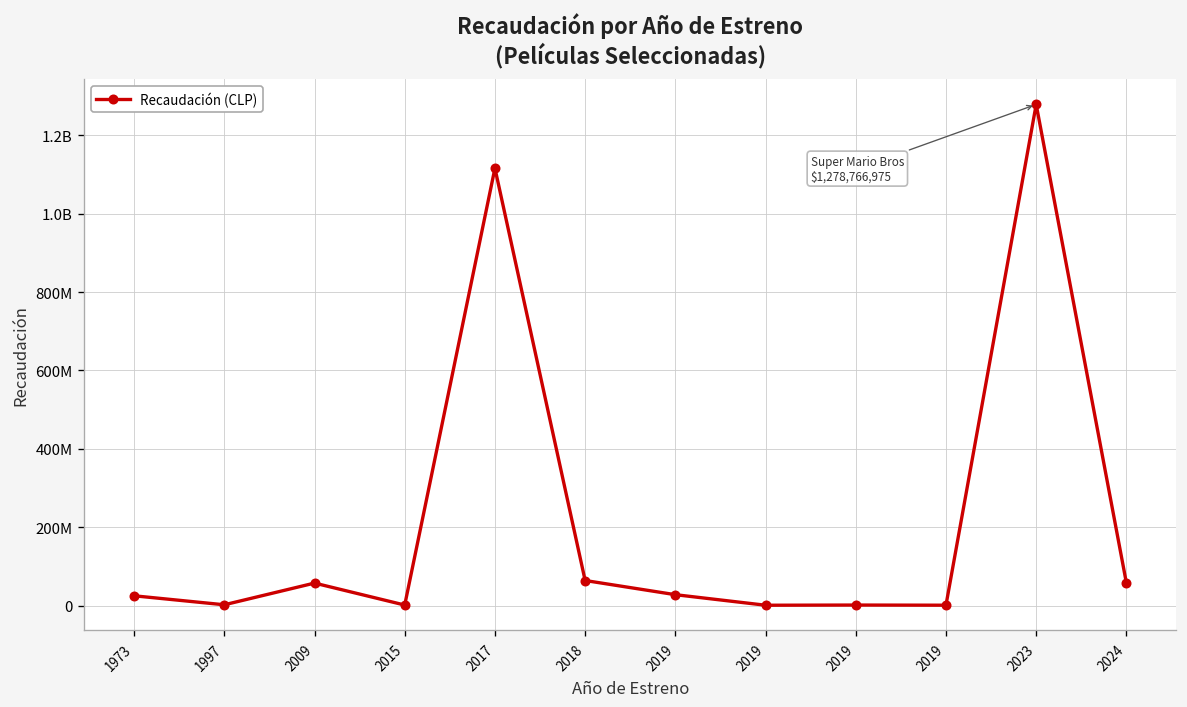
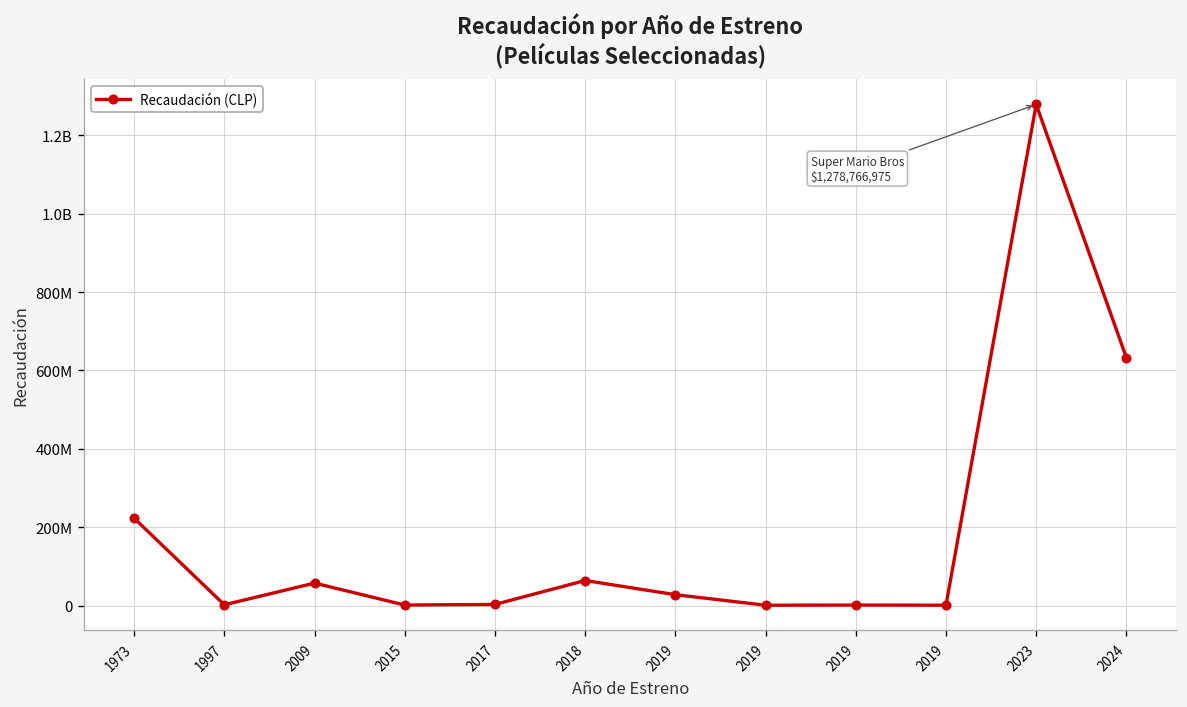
1973: 30000000 -> 220000000
2017: 1120000000 -> 0
2024: 60000000 -> 630000000
